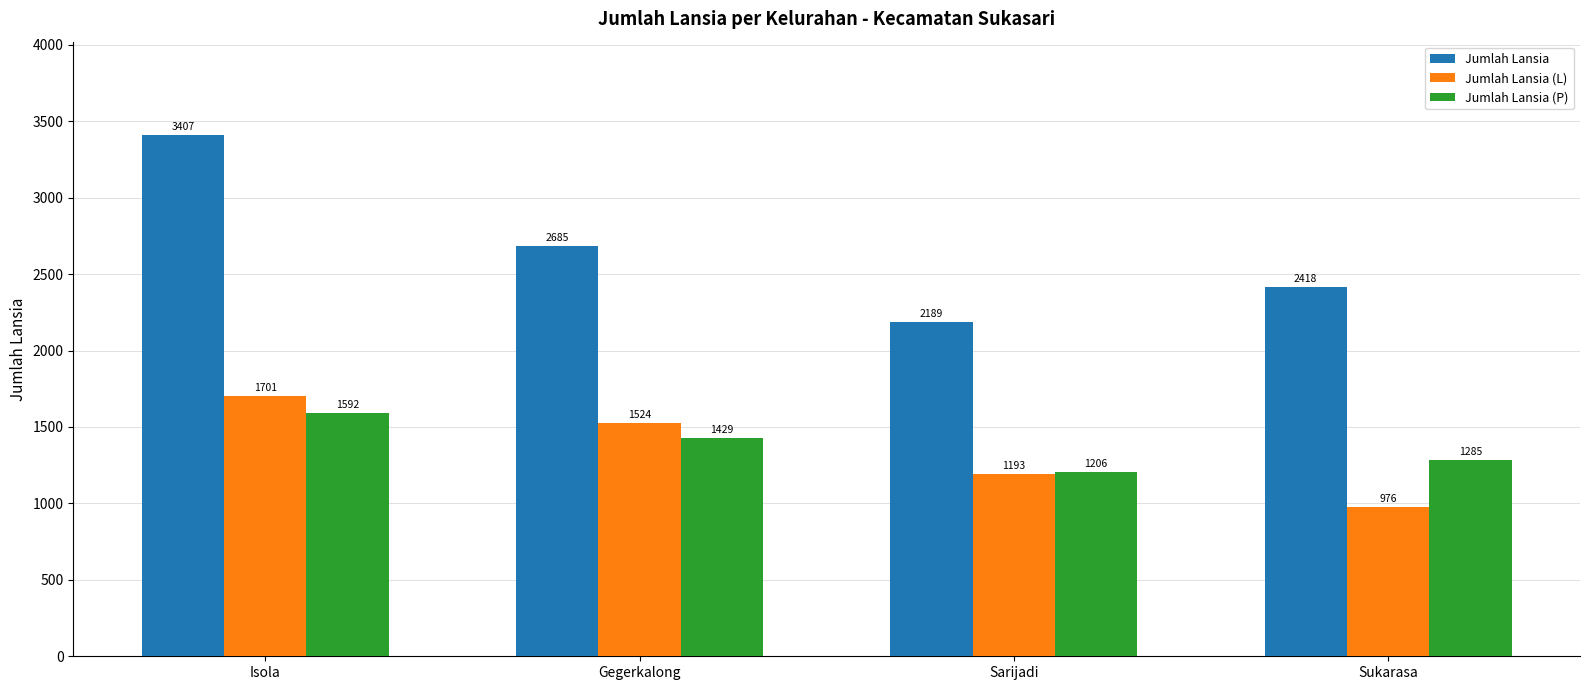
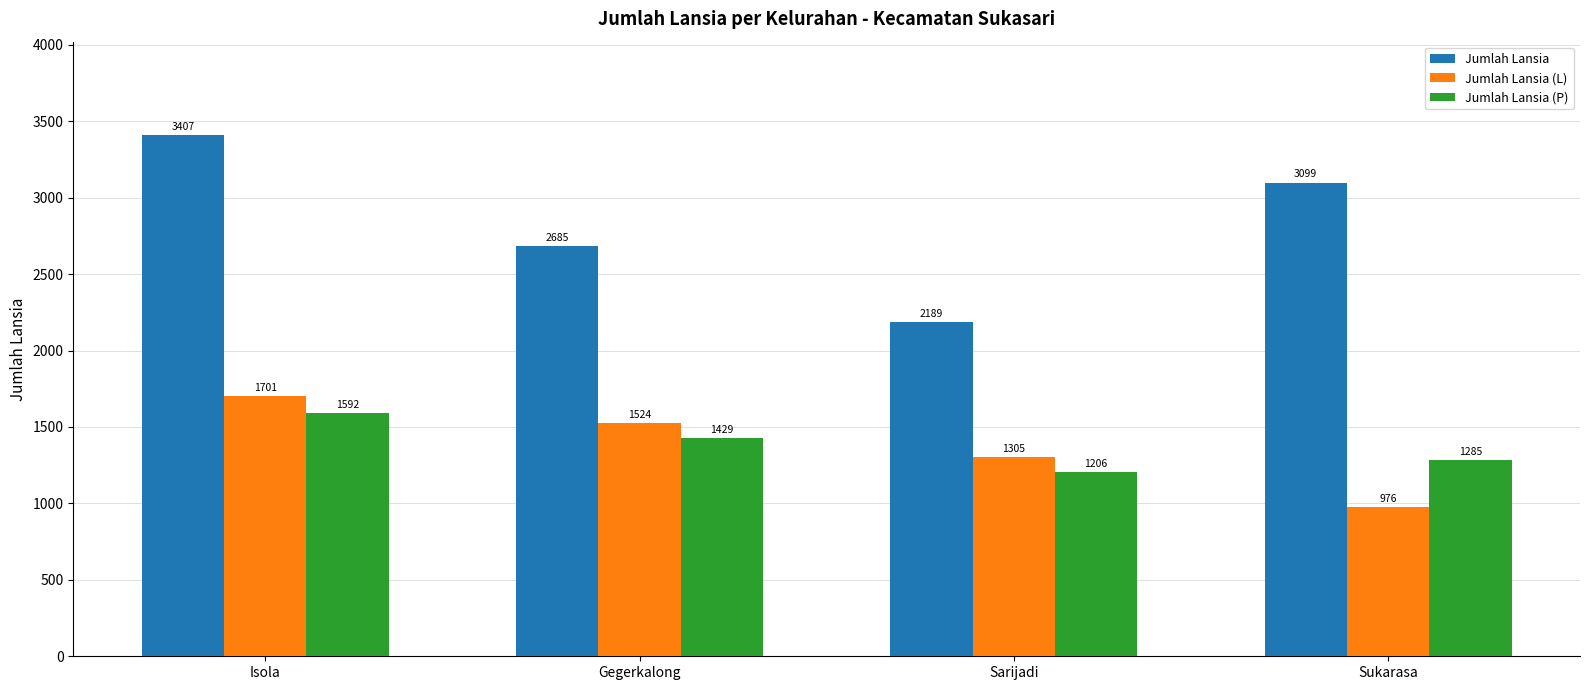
Jumlah Lansia (L), Sarijadi: 1193 -> 1305
Jumlah Lansia, Sukarasa: 2418 -> 3099
